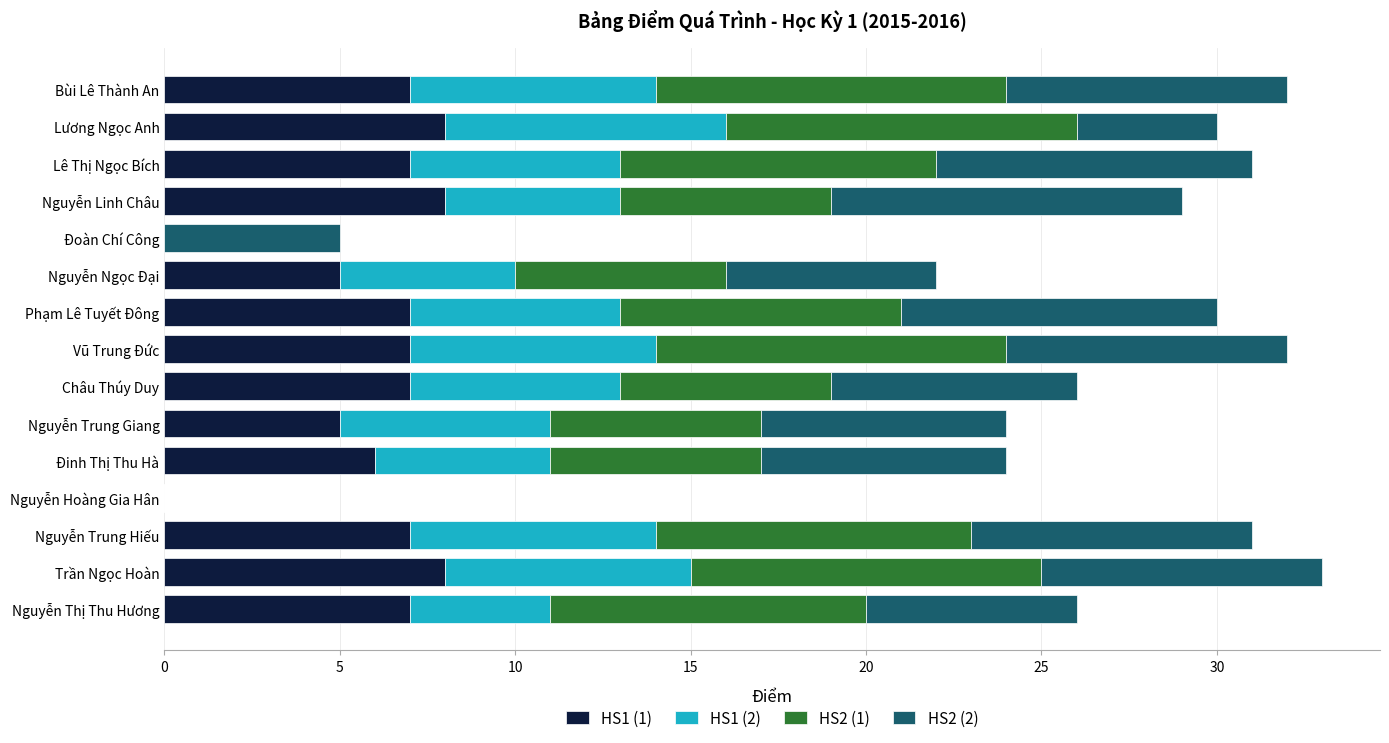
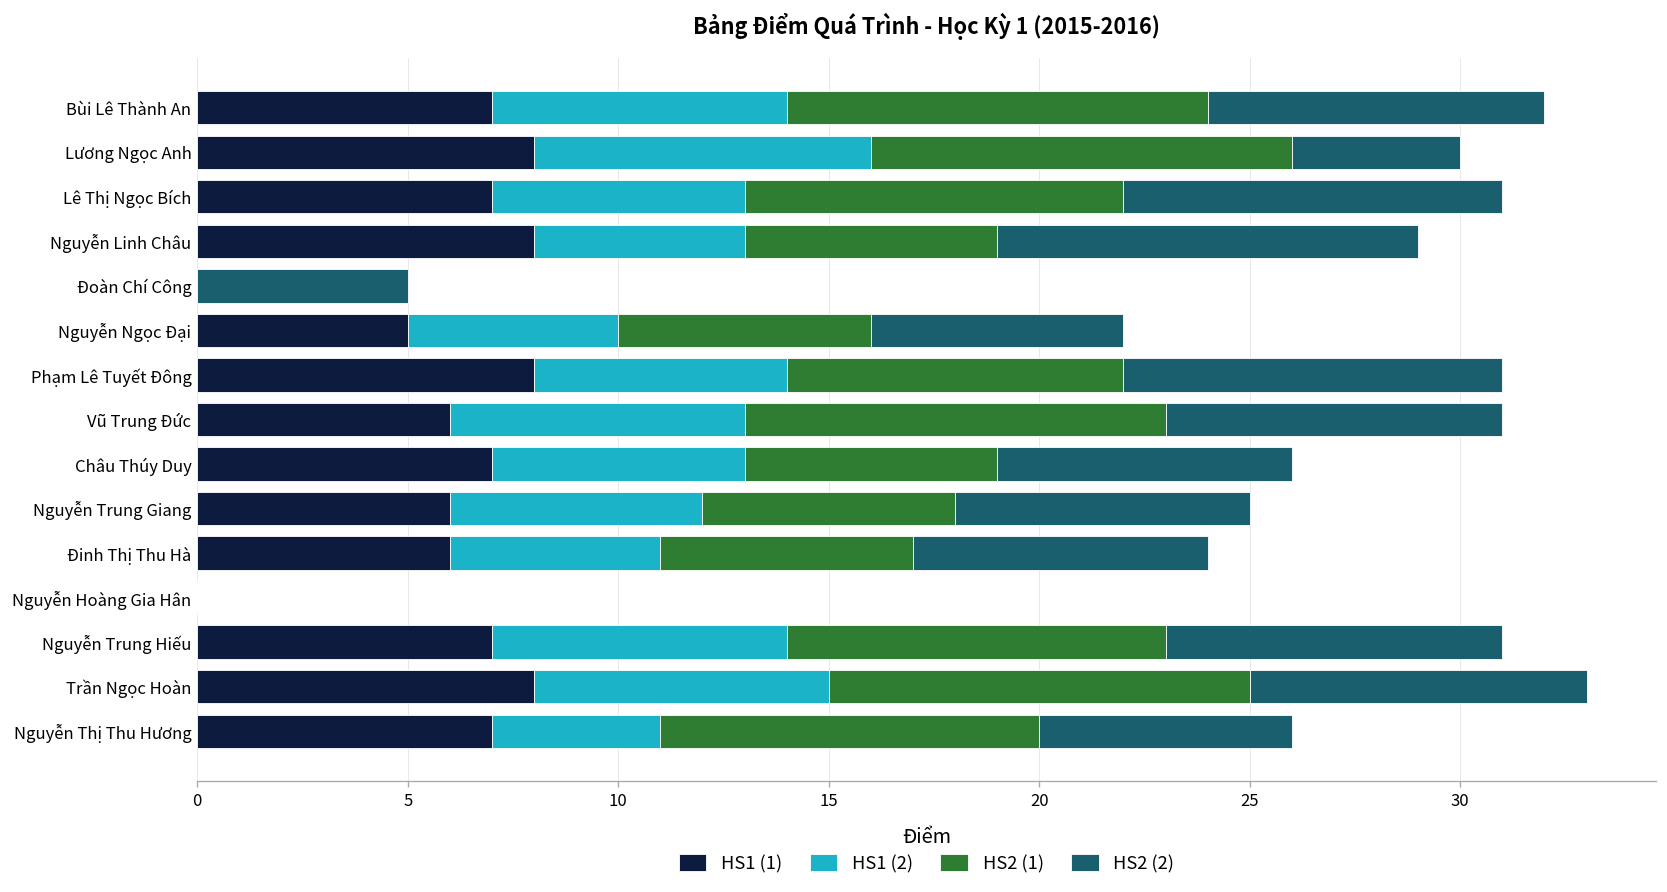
HS1 (1), Phạm Lê Tuyết Đông: 7 -> 8
HS1 (1), Vũ Trung Đức: 7 -> 6
HS1 (1), Nguyễn Trung Giang: 5 -> 6
